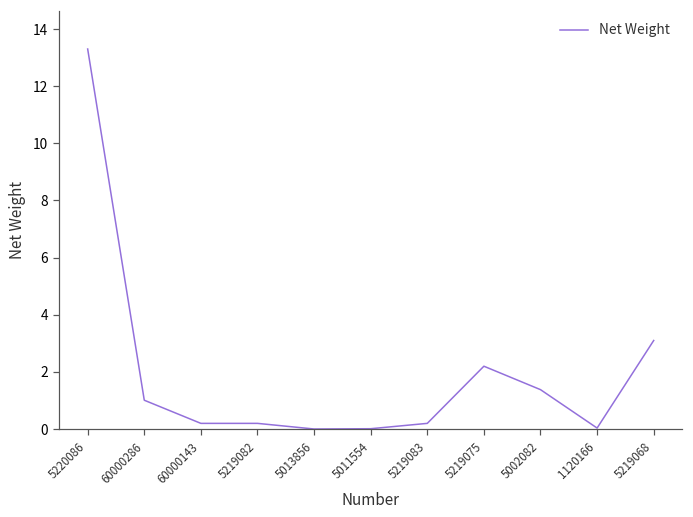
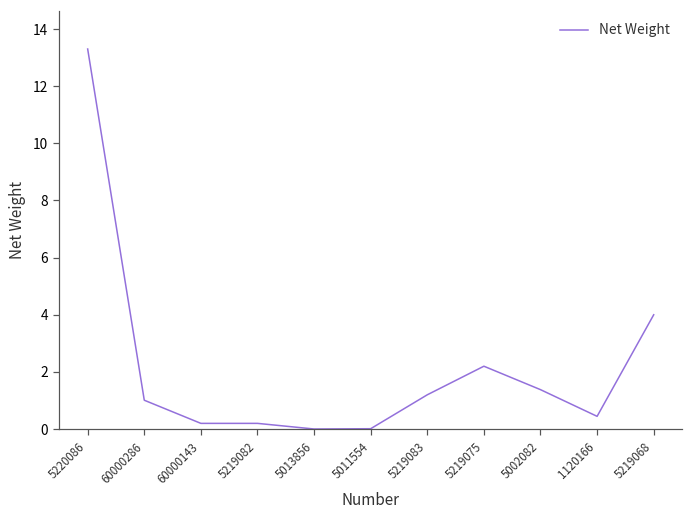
5219083: 0.2 -> 1.2
1120166: 0.0 -> 0.4
5219068: 3.1 -> 4.0
